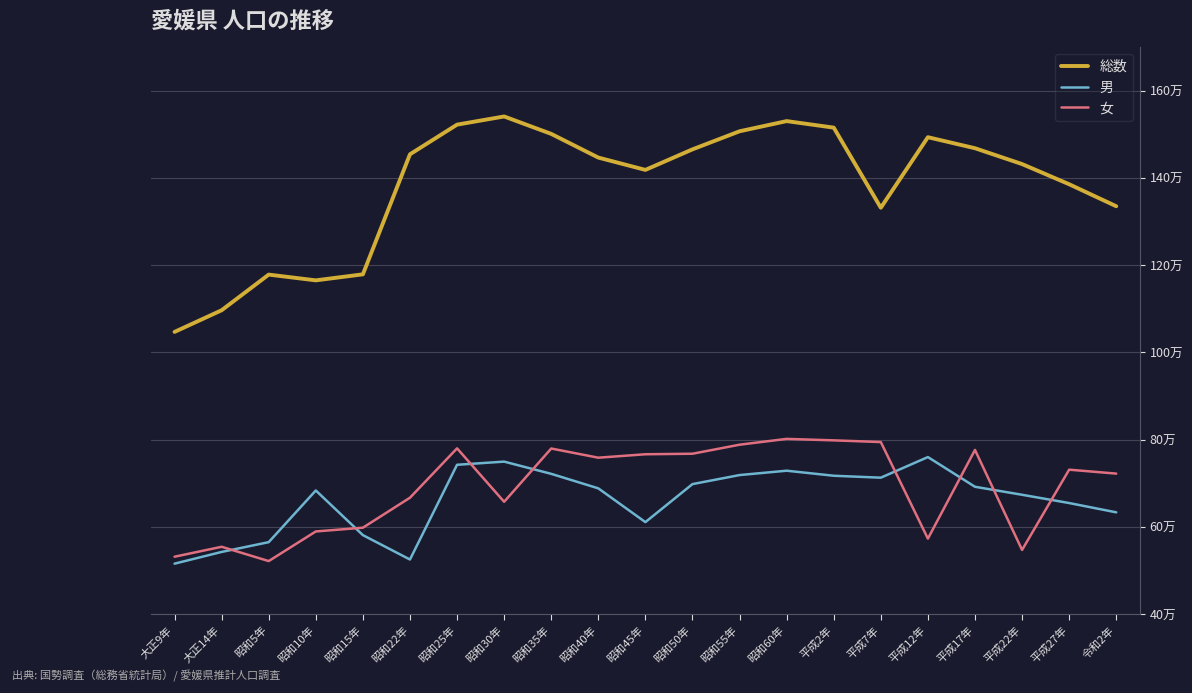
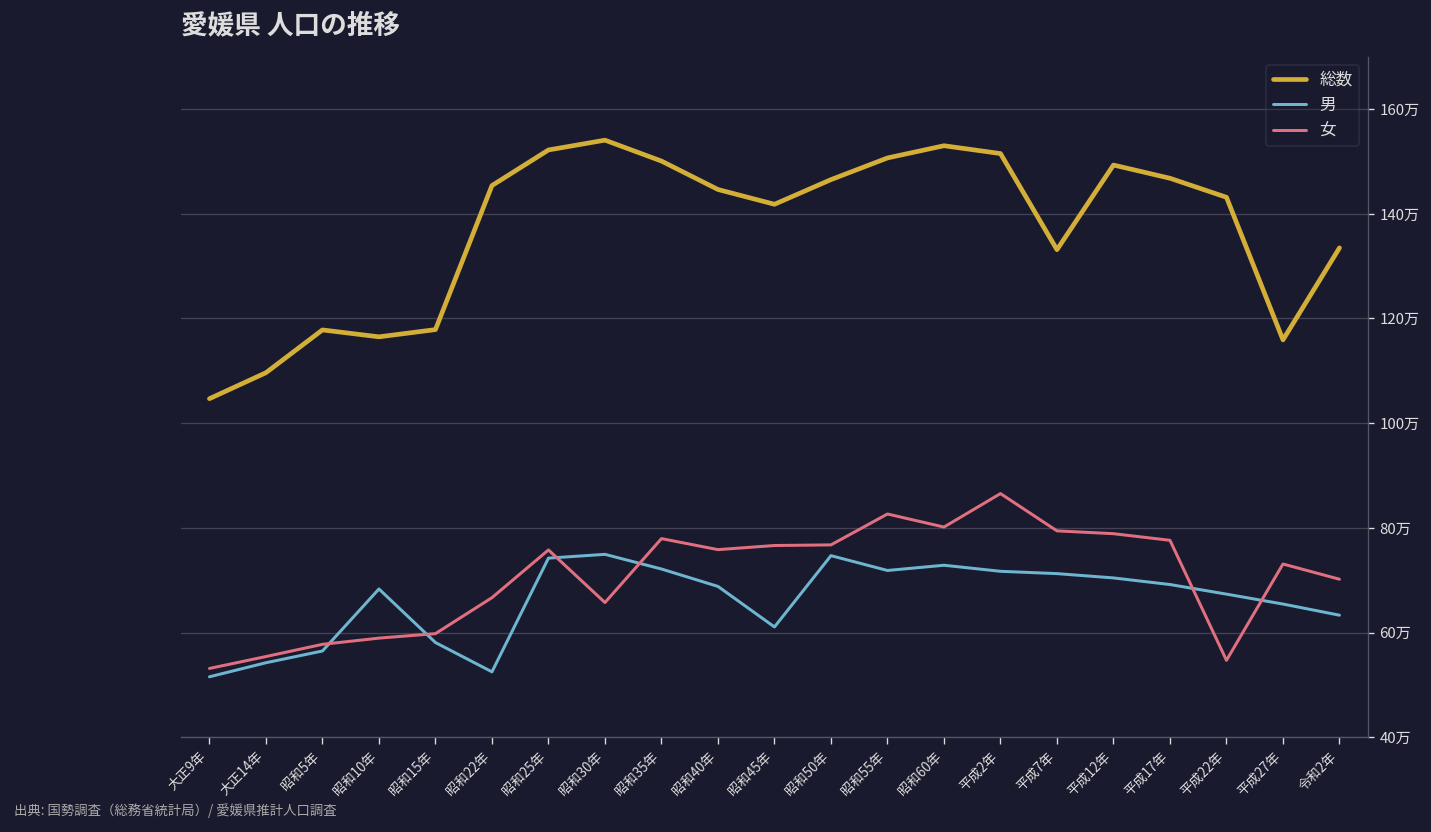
女, 昭和5年: 52万 -> 58万
女, 昭和25年: 78万 -> 76万
男, 昭和50年: 70万 -> 75万
女, 昭和55年: 79万 -> 83万
女, 平成2年: 80万 -> 87万
男, 平成12年: 76万 -> 70万
女, 平成12年: 57万 -> 79万
総数, 平成27年: 139万 -> 116万
女, 令和2年: 72万 -> 70万
